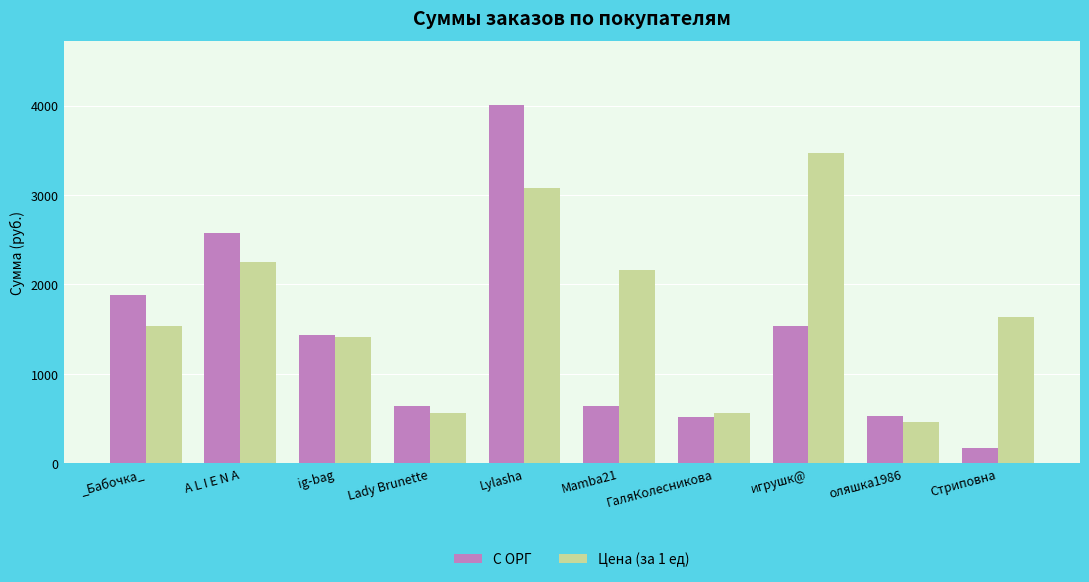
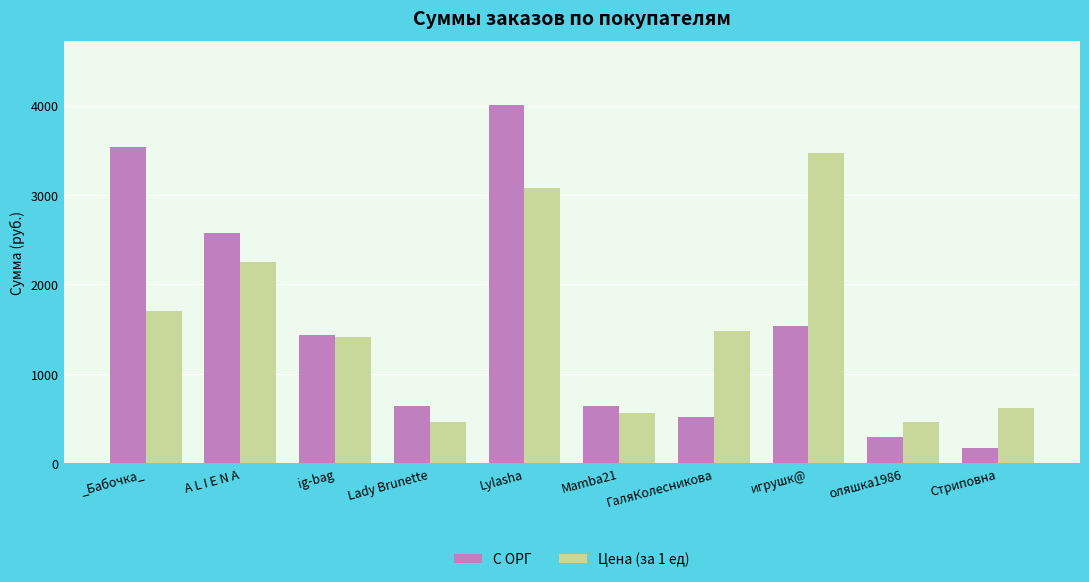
С ОРГ, _Бабочка_: 1900 -> 3500
Цена (за 1 ед), _Бабочка_: 1500 -> 1700
Цена (за 1 ед), Lady Brunette: 600 -> 500
Цена (за 1 ед), Mamba21: 2200 -> 600
Цена (за 1 ед), ГаляКолесникова: 600 -> 1500
С ОРГ, оляшка1986: 500 -> 300
Цена (за 1 ед), Стриповна: 1600 -> 600
